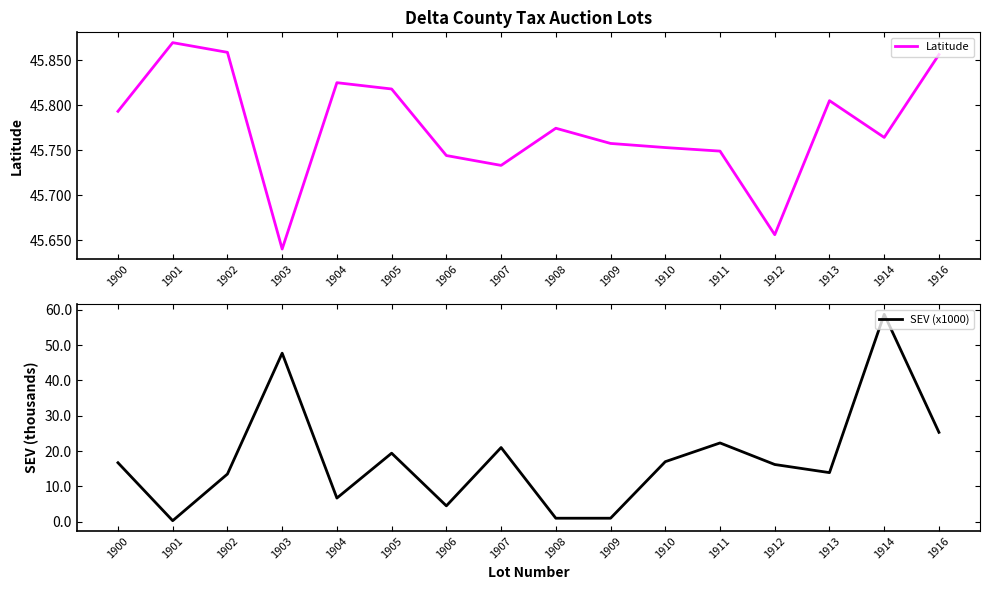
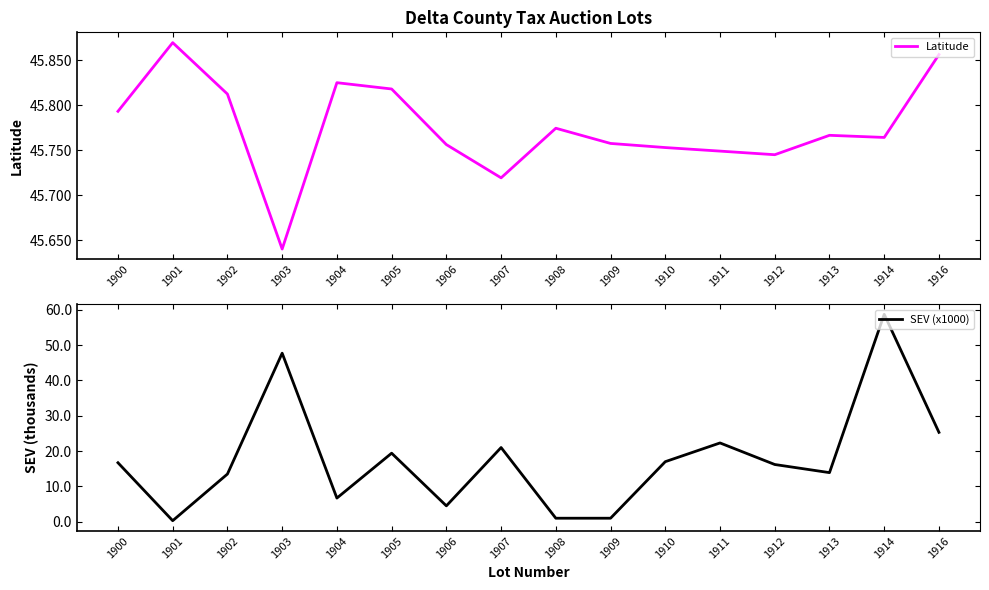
Delta County Tax Auction Lots, 1902: 45.86 -> 45.81
Delta County Tax Auction Lots, 1906: 45.74 -> 45.76
Delta County Tax Auction Lots, 1907: 45.73 -> 45.72
Delta County Tax Auction Lots, 1912: 45.66 -> 45.75
Delta County Tax Auction Lots, 1913: 45.81 -> 45.77
